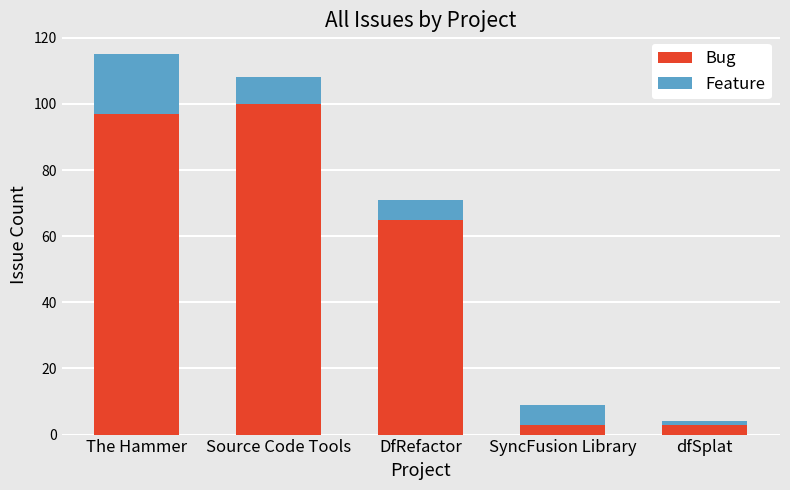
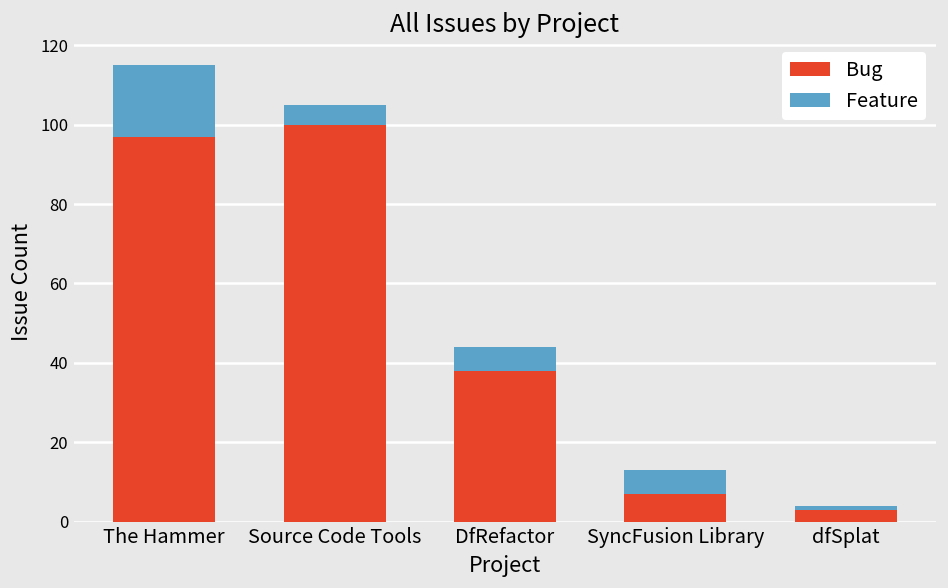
Feature, Source Code Tools: 8 -> 5
Bug, DfRefactor: 65 -> 38
Bug, SyncFusion Library: 3 -> 7
